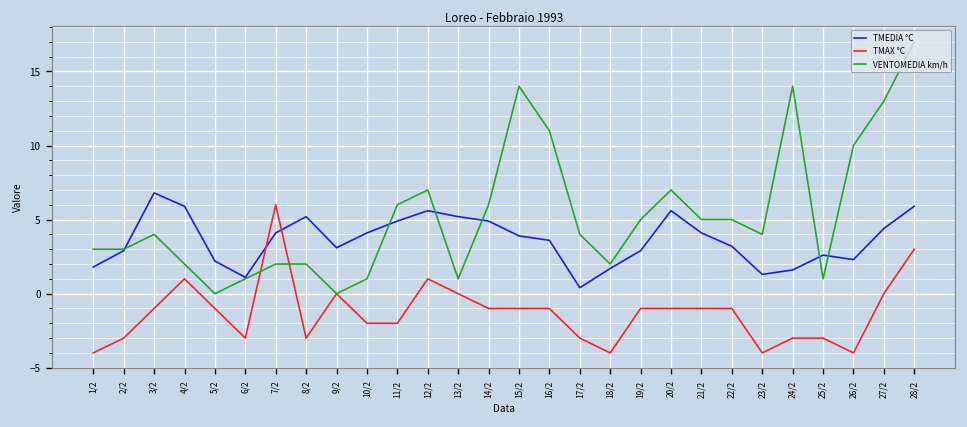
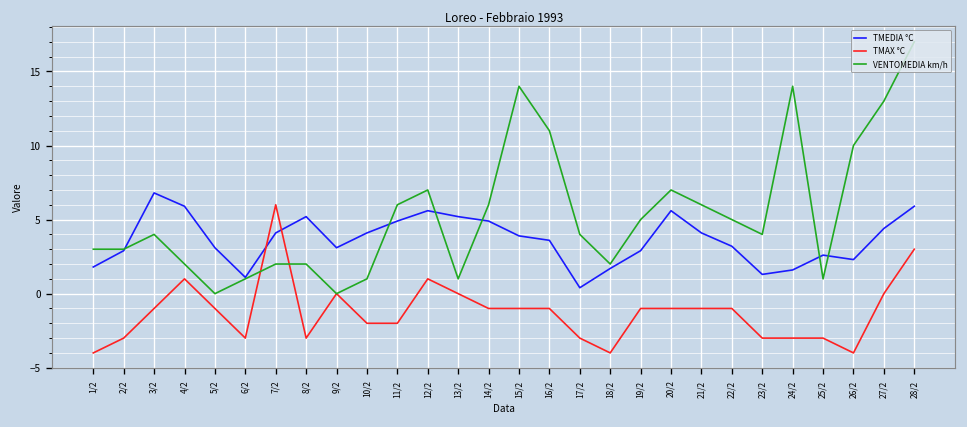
TMEDIA °C, 5/2: 2.2 -> 3.1
VENTOMEDIA km/h, 21/2: 5 -> 6
TMAX °C, 23/2: -4 -> -3
